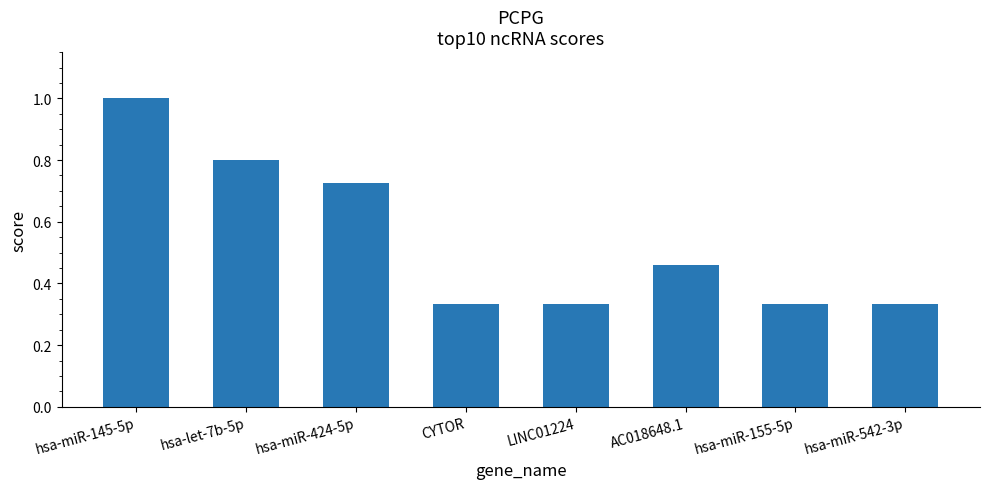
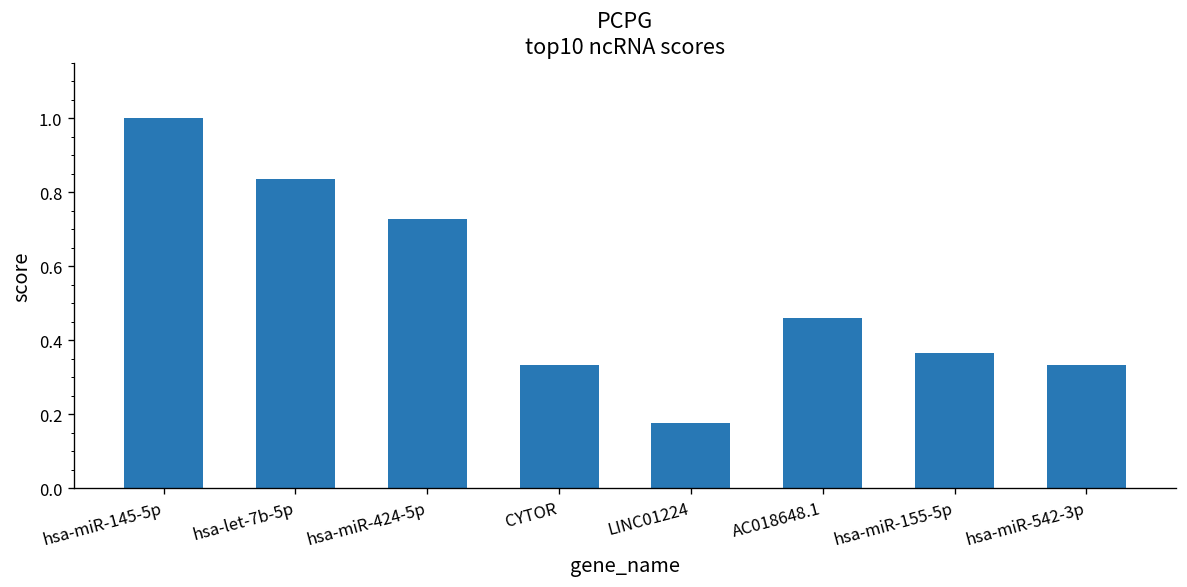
hsa-let-7b-5p: 0.80 -> 0.84
LINC01224: 0.33 -> 0.18
hsa-miR-155-5p: 0.33 -> 0.37
